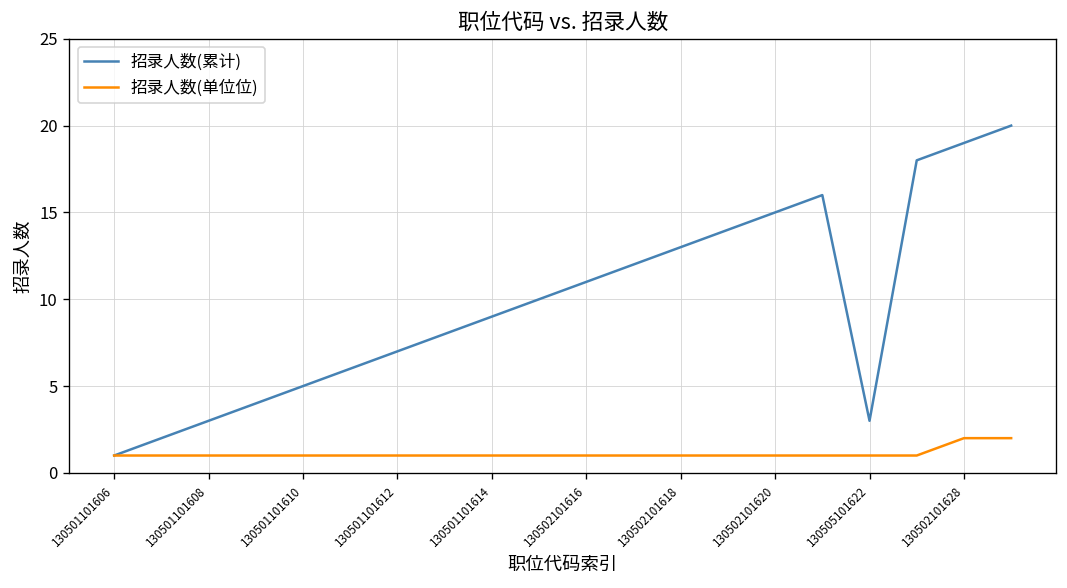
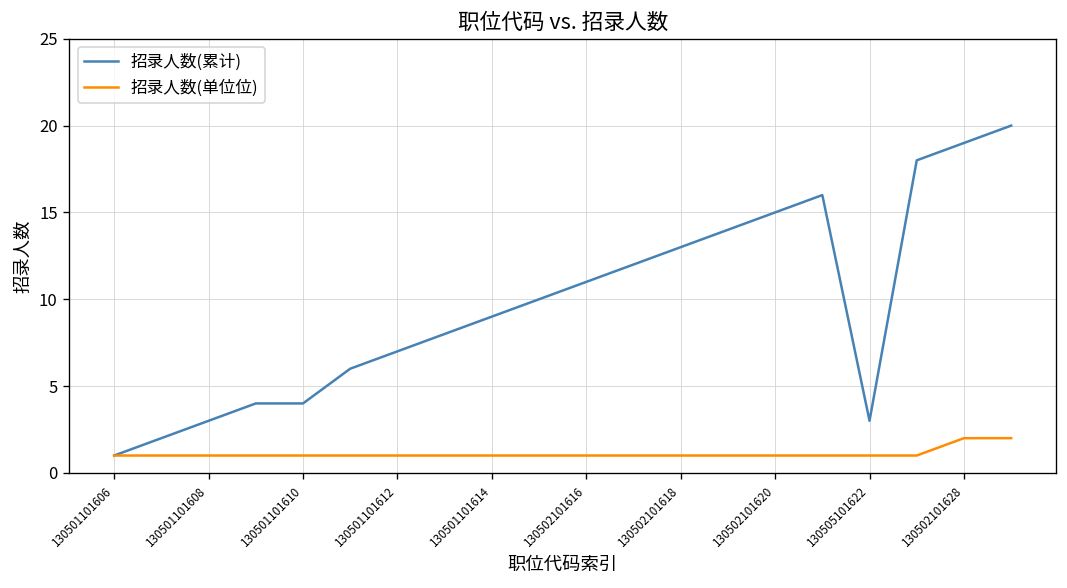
招录人数(累计), 130501101610: 5 -> 4
